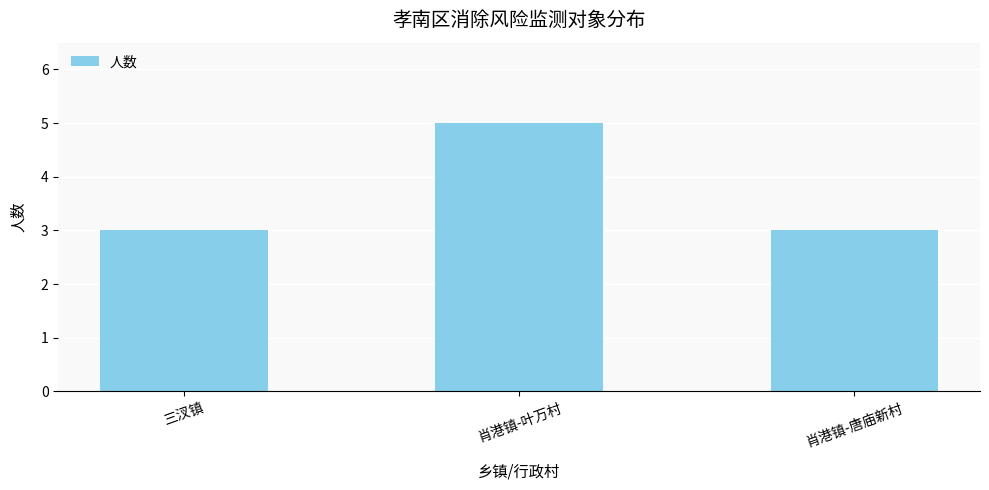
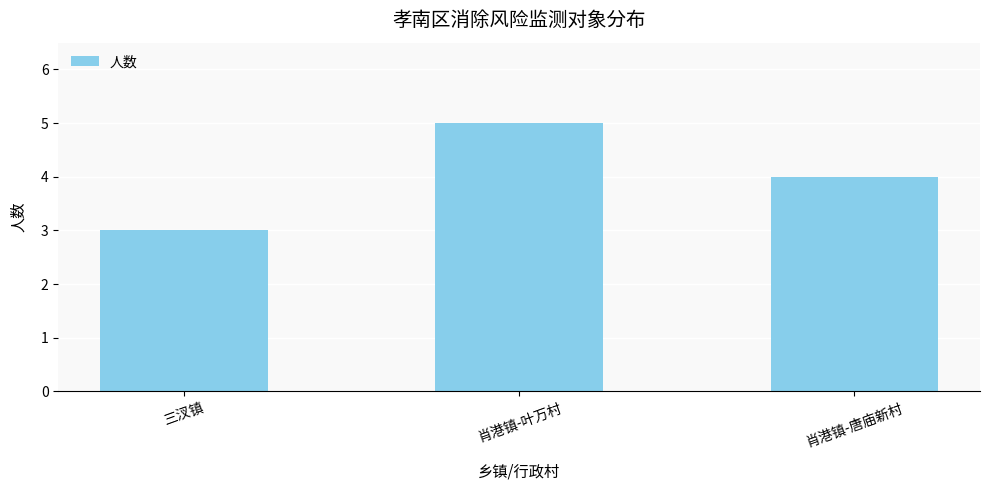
肖港镇-唐庙新村: 3 -> 4
